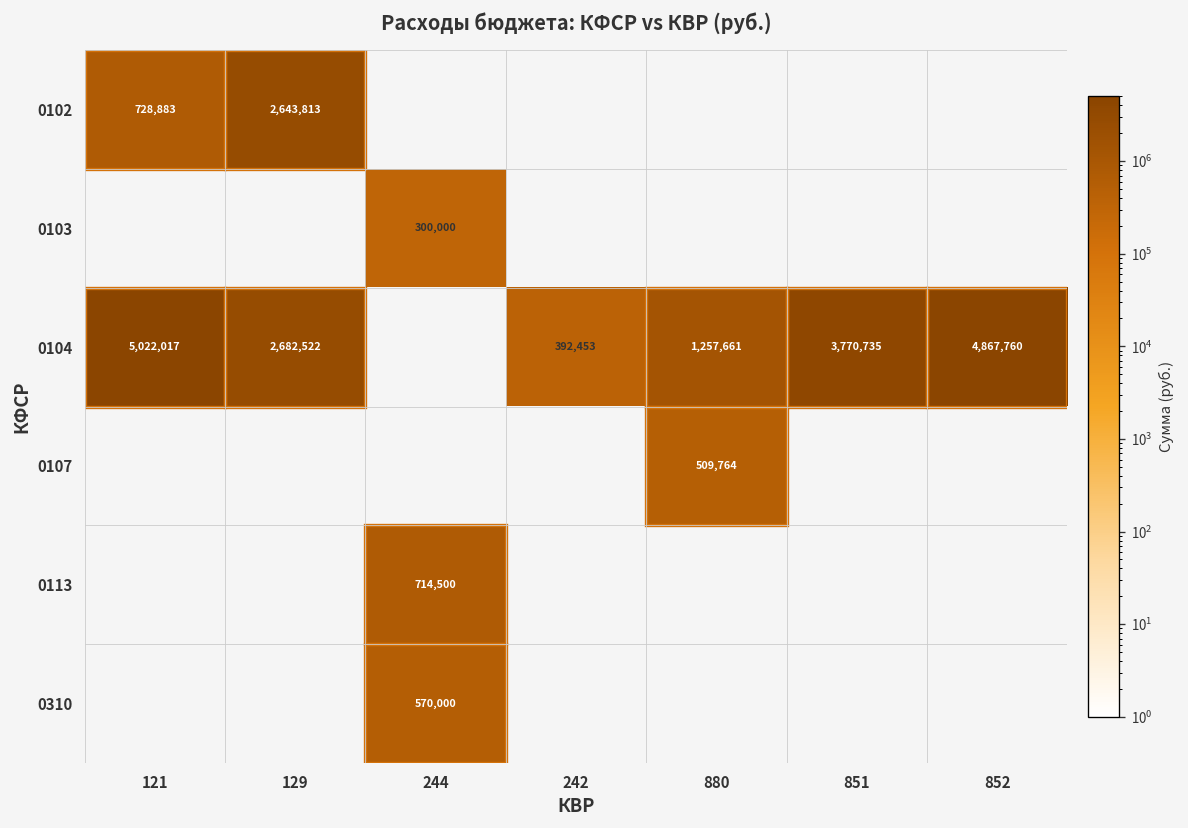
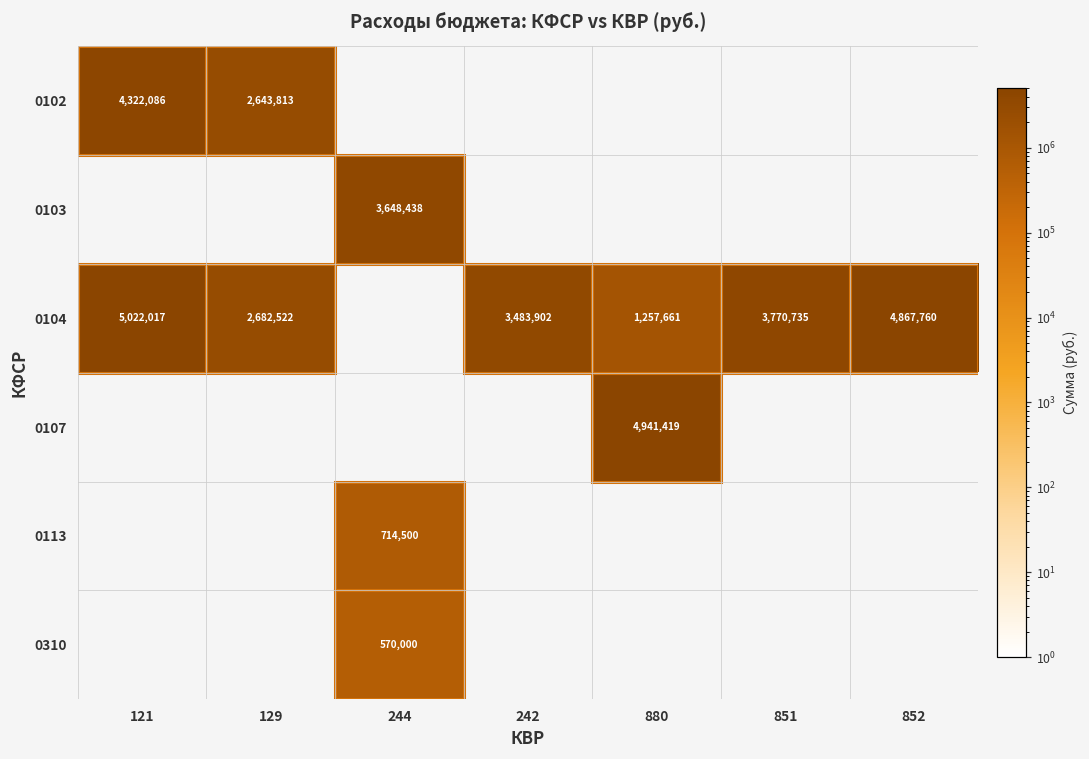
0102, 121: 728,883 -> 4,322,086
0103, 244: 300,000 -> 3,648,438
0104, 242: 392,453 -> 3,483,902
0107, 880: 509,764 -> 4,941,419
